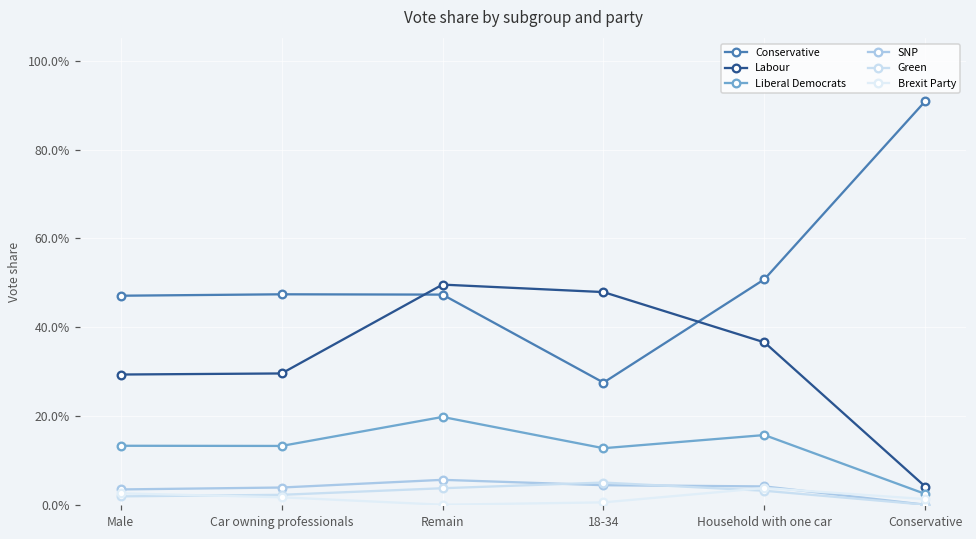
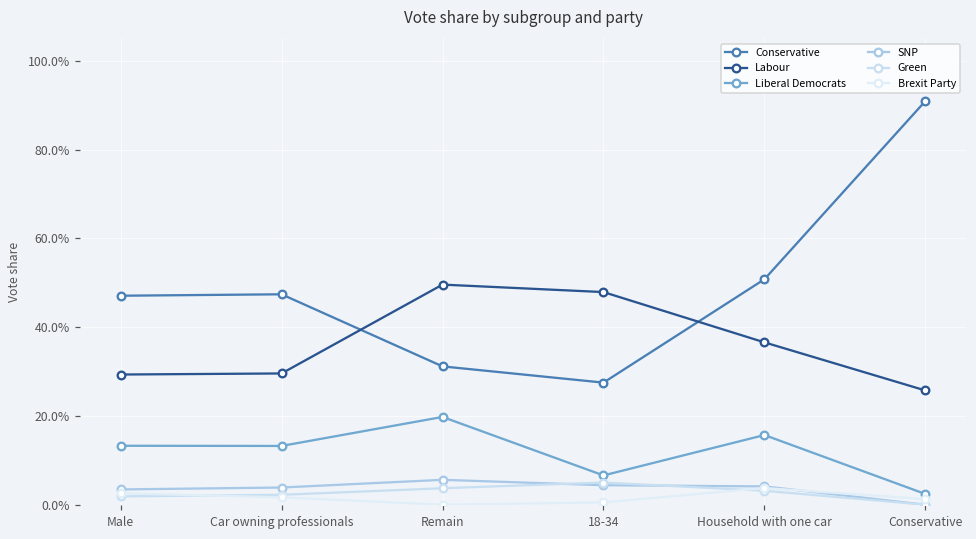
Conservative, Remain: 47% -> 31%
Liberal Democrats, 18-34: 13% -> 7%
Labour, Conservative: 4% -> 26%
